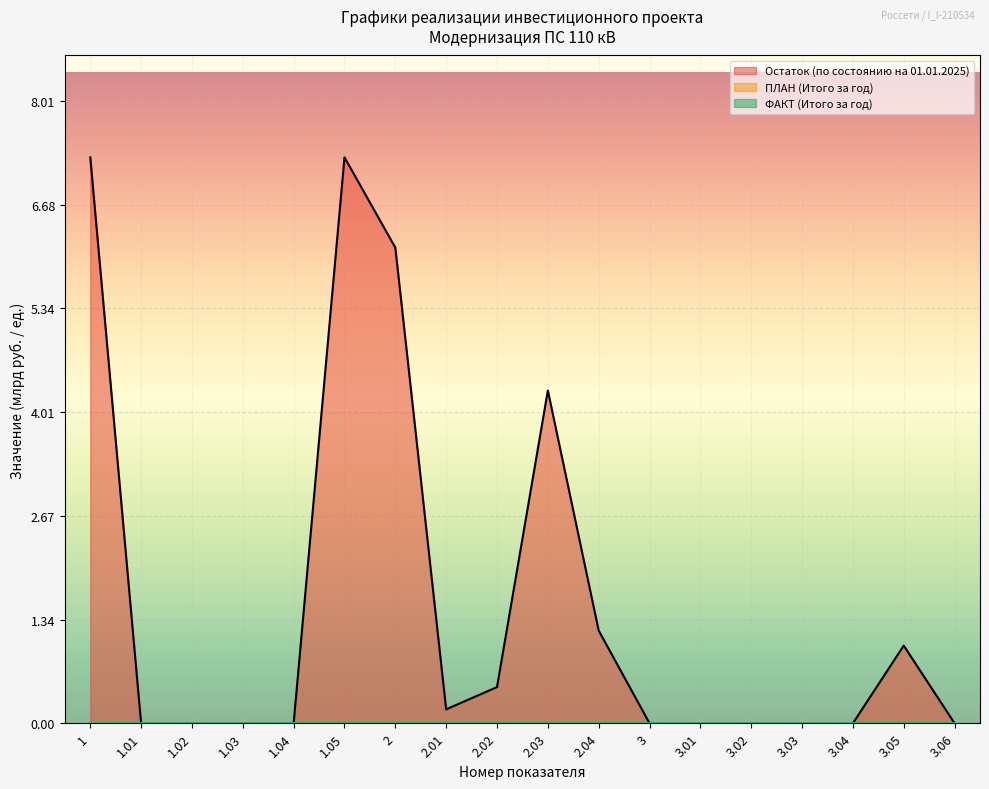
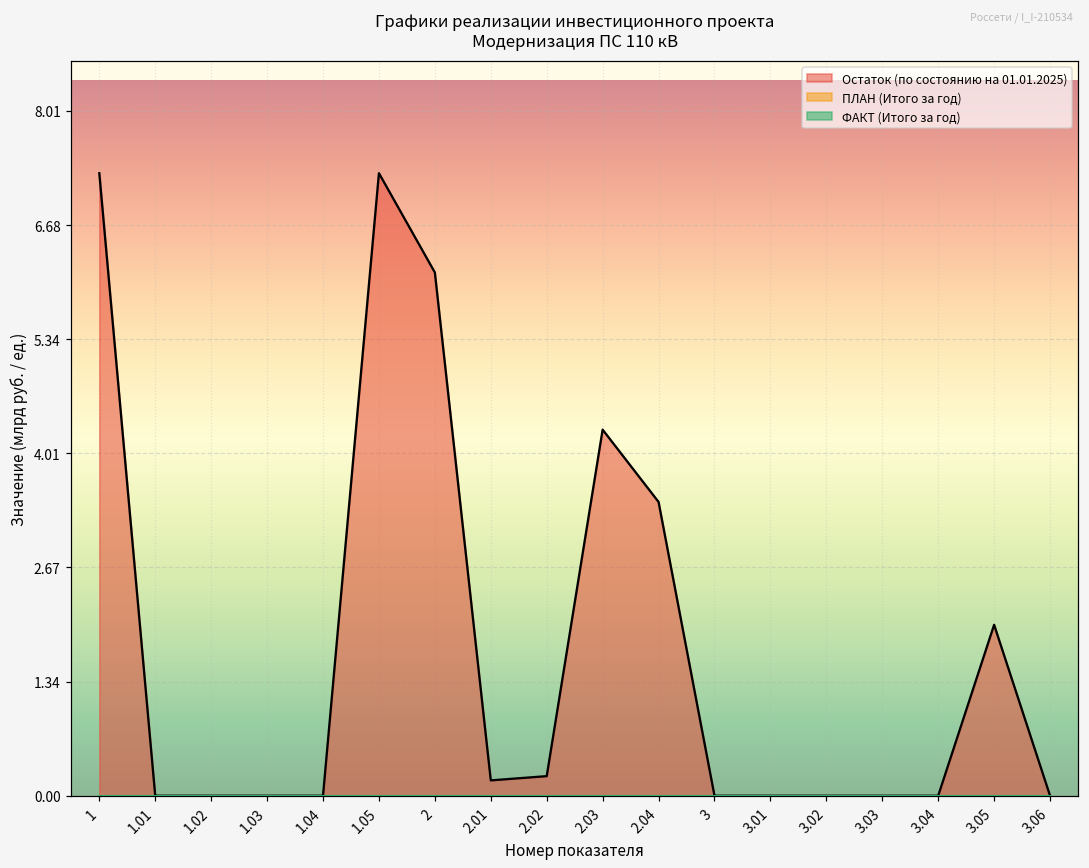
Остаток (по состоянию на 01.01.2025), 2.02: 0.5 -> 0.2
Остаток (по состоянию на 01.01.2025), 2.04: 1.2 -> 3.4
Остаток (по состоянию на 01.01.2025), 3.05: 1 -> 2
